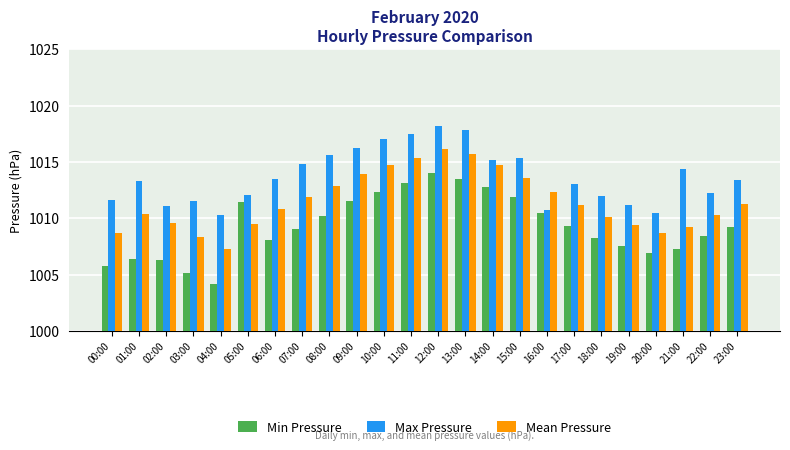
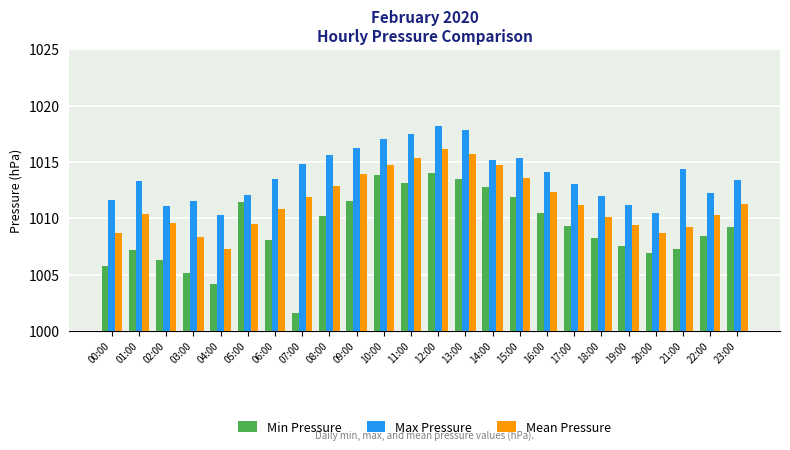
Min Pressure, 01:00: 1006.4 -> 1007.2
Min Pressure, 07:00: 1009.0 -> 1001.6
Min Pressure, 10:00: 1012.3 -> 1013.8
Max Pressure, 16:00: 1010.7 -> 1014.1
